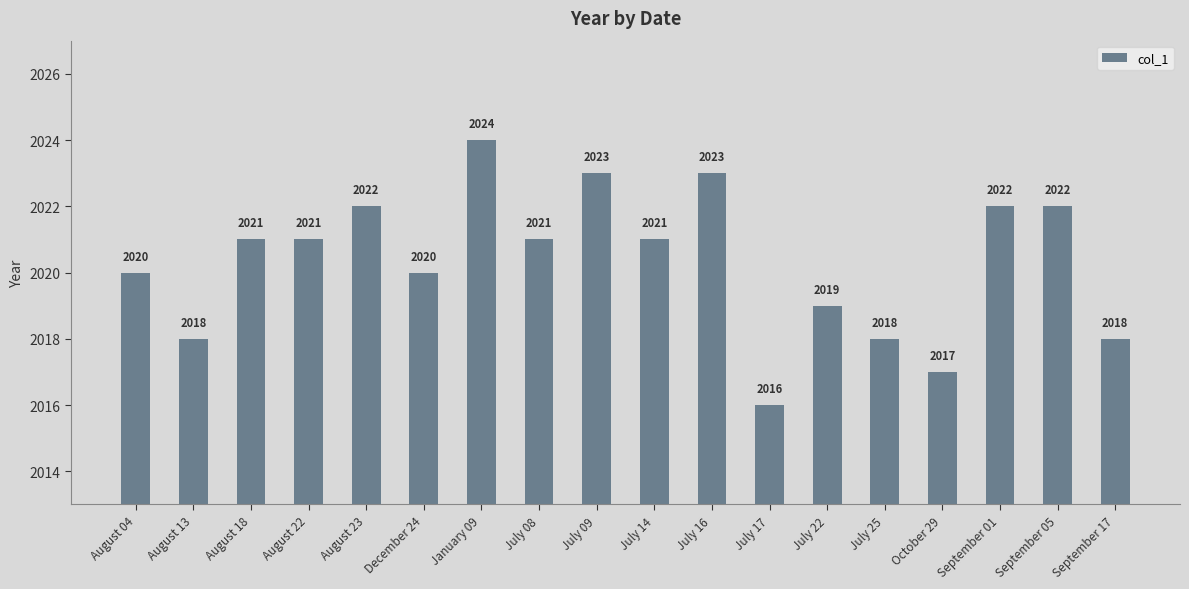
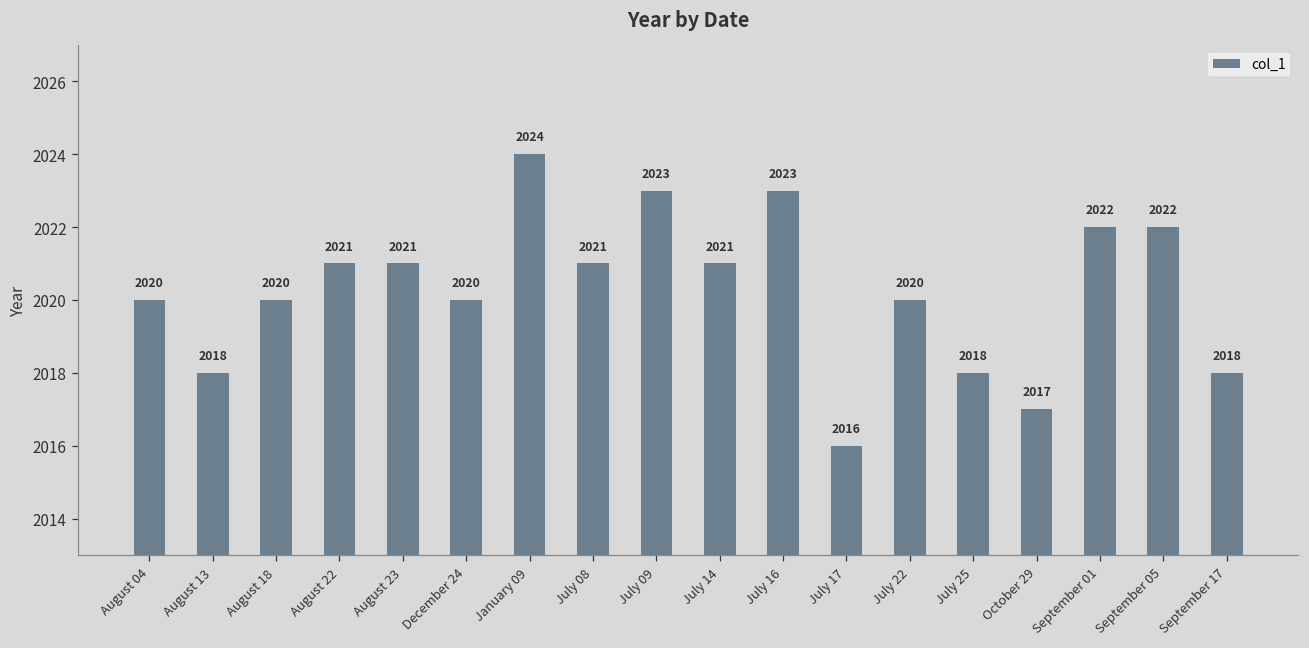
August 18: 2021 -> 2020
August 23: 2022 -> 2021
July 22: 2019 -> 2020
